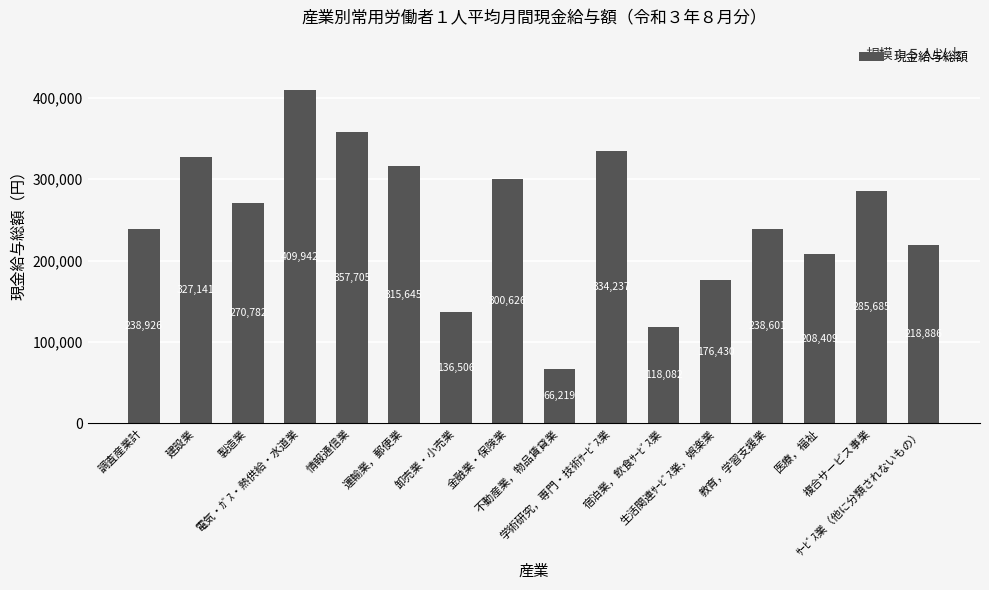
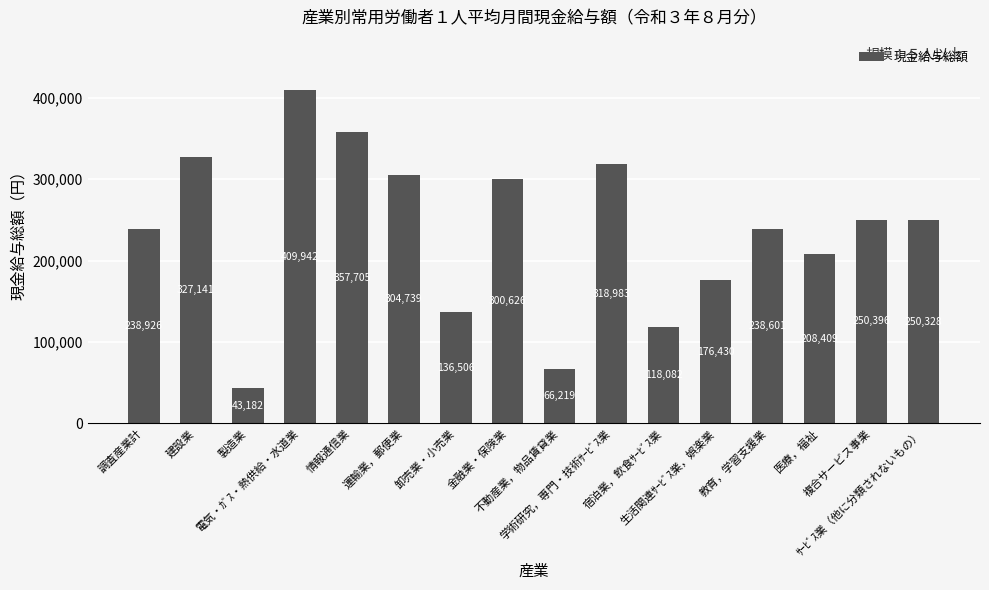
製造業: 270,782 -> 43,182
運輸業，郵便業: 315,645 -> 304,739
学術研究，専門・技術ｻｰﾋﾞｽ業: 334,237 -> 318,983
複合サービス事業: 285,685 -> 250,396
ｻｰﾋﾞｽ業（他に分類されないもの）: 218,886 -> 250,328
